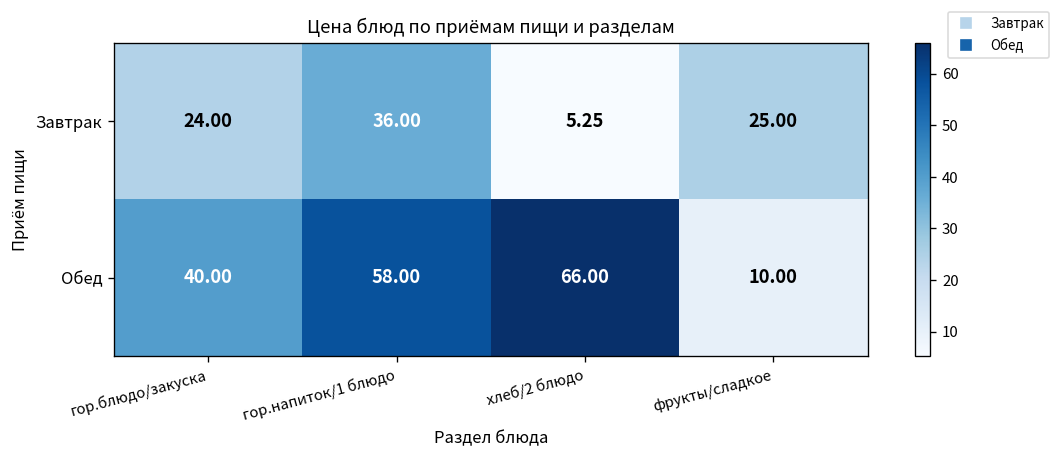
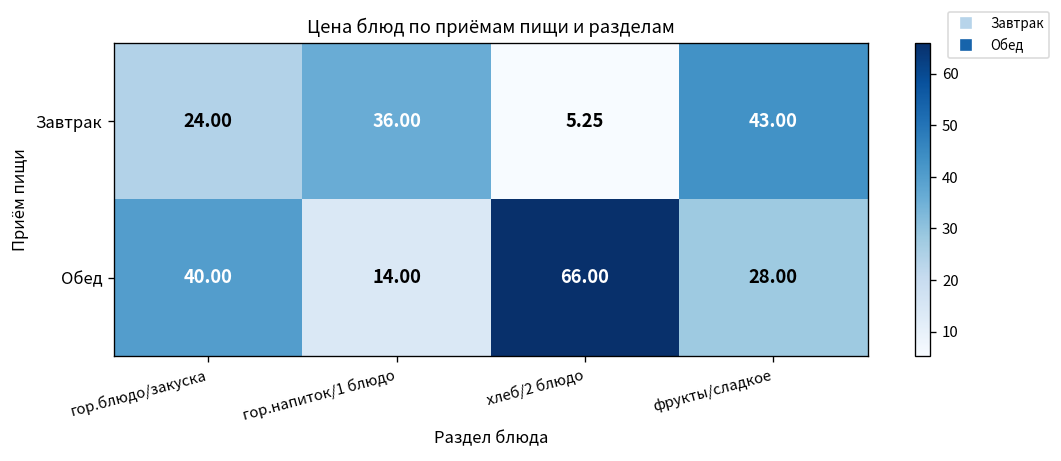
Завтрак, фрукты/сладкое: 25.00 -> 43.00
Обед, гор.напиток/1 блюдо: 58.00 -> 14.00
Обед, фрукты/сладкое: 10.00 -> 28.00
